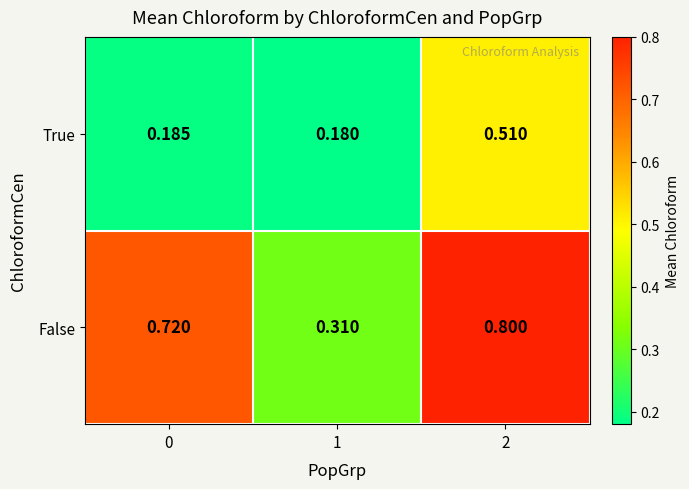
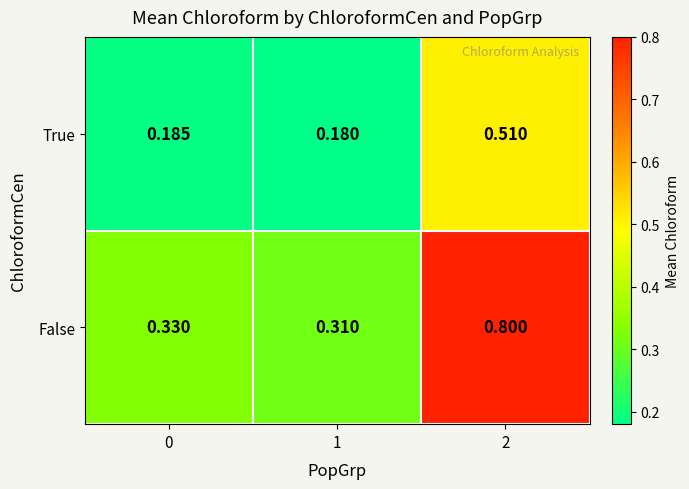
False, 0: 0.720 -> 0.330
